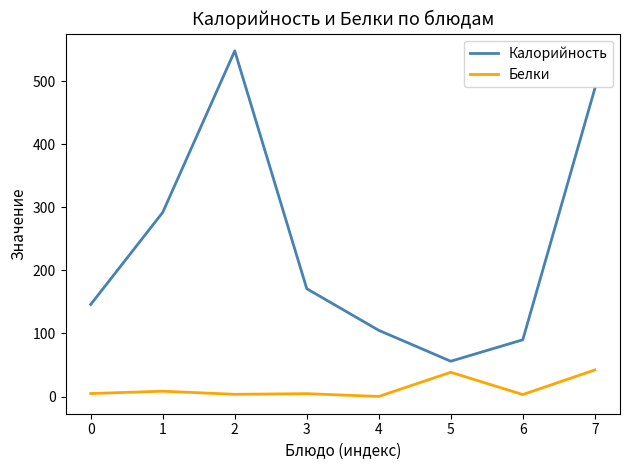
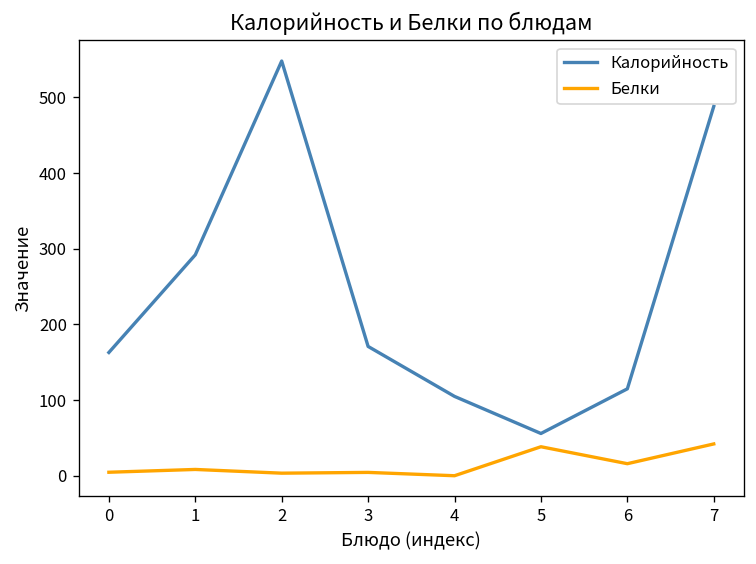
Калорийность, 0: 150 -> 160
Калорийность, 6: 90 -> 120
Белки, 6: 0 -> 20
